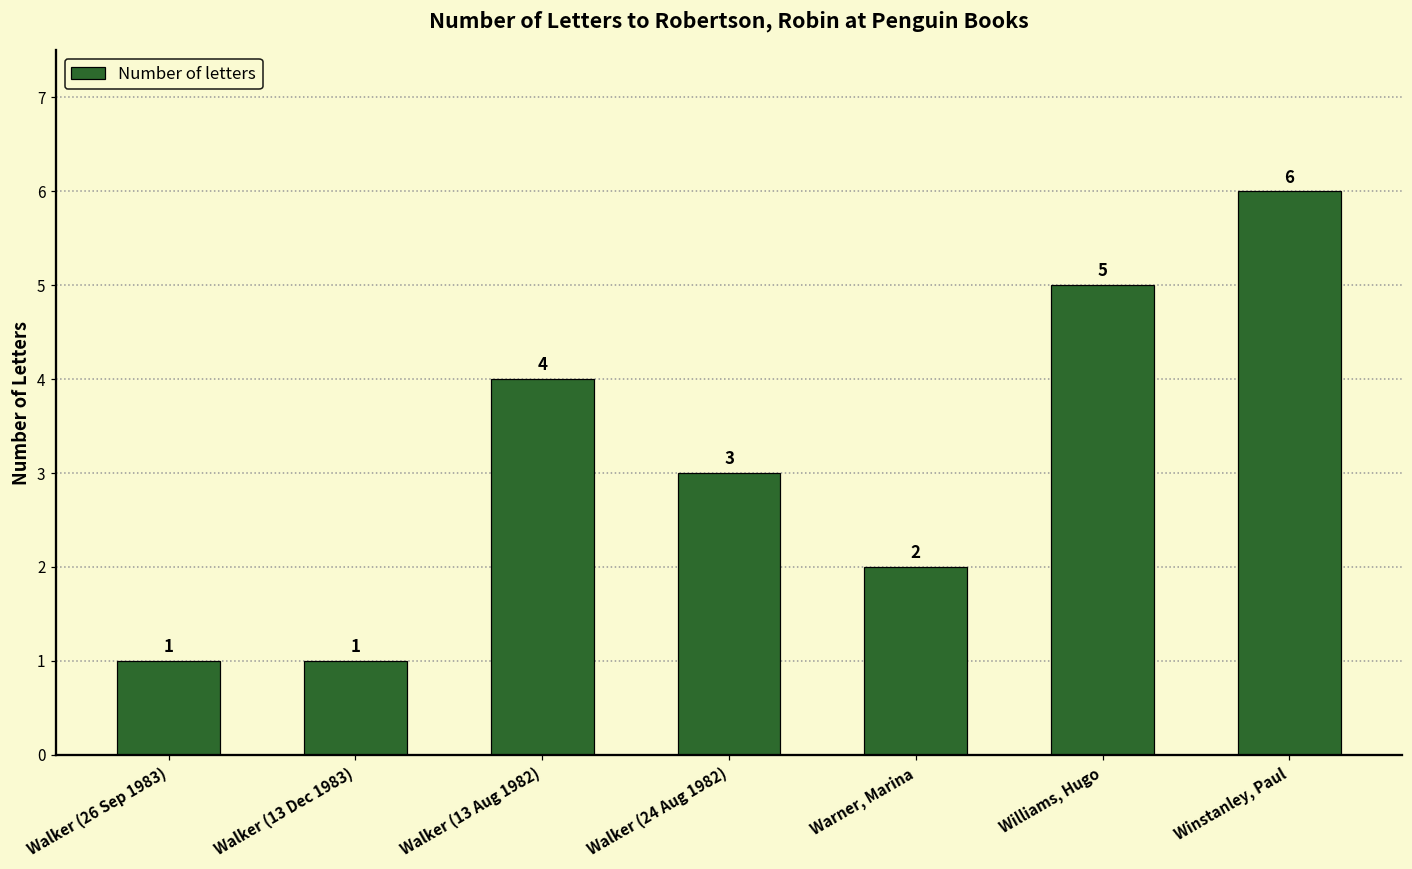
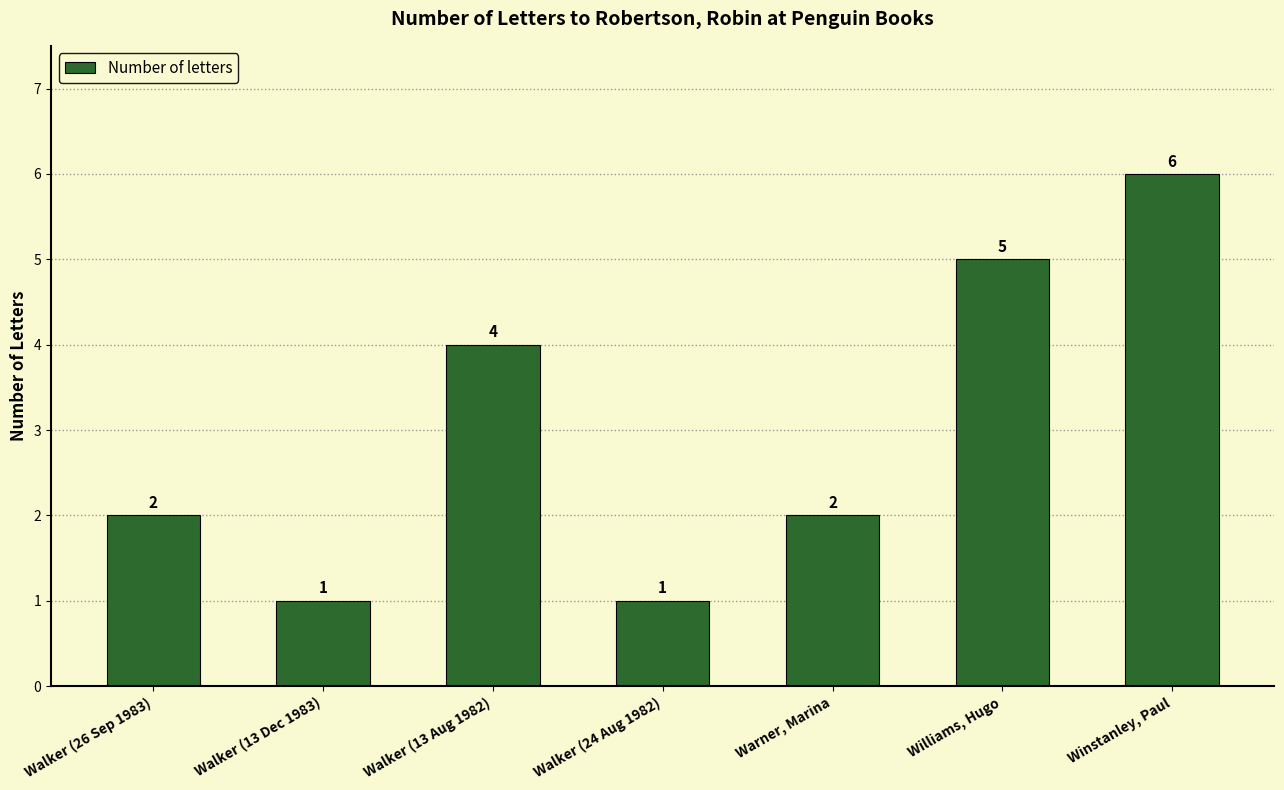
Walker (26 Sep 1983): 1 -> 2
Walker (24 Aug 1982): 3 -> 1
